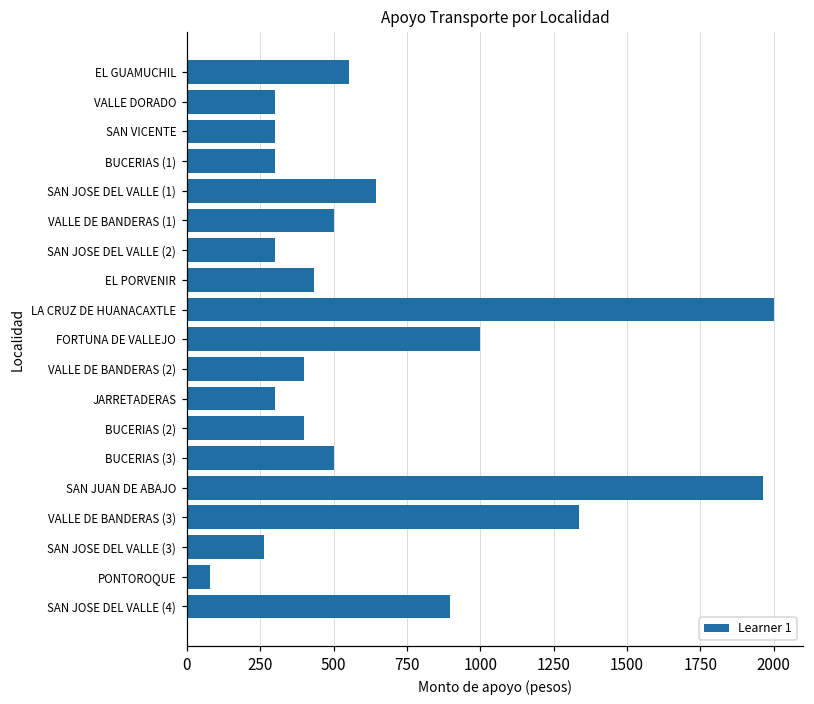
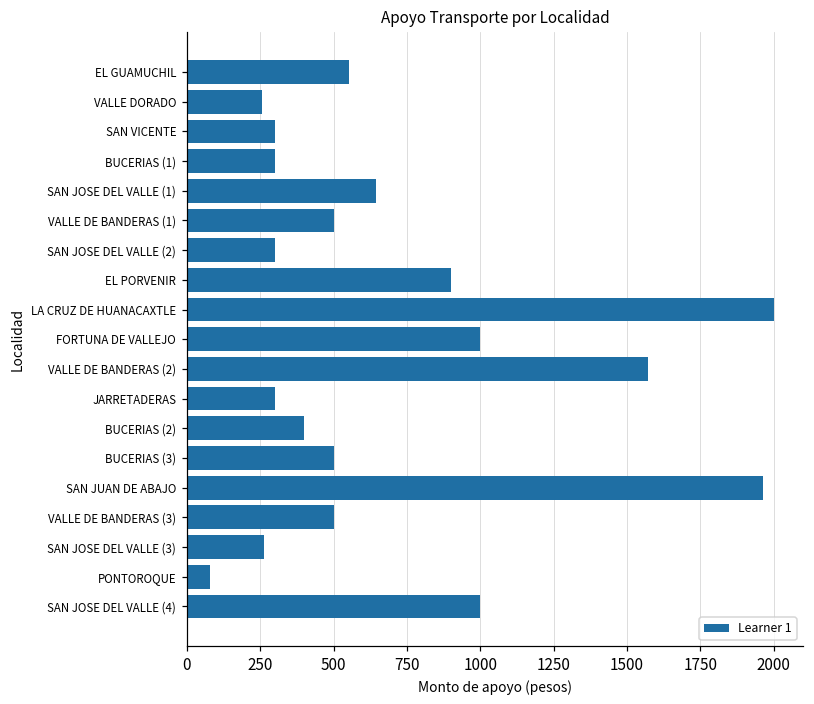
VALLE DORADO: 300 -> 260
EL PORVENIR: 430 -> 900
VALLE DE BANDERAS (2): 400 -> 1570
VALLE DE BANDERAS (3): 1340 -> 500
SAN JOSE DEL VALLE (4): 900 -> 1000
